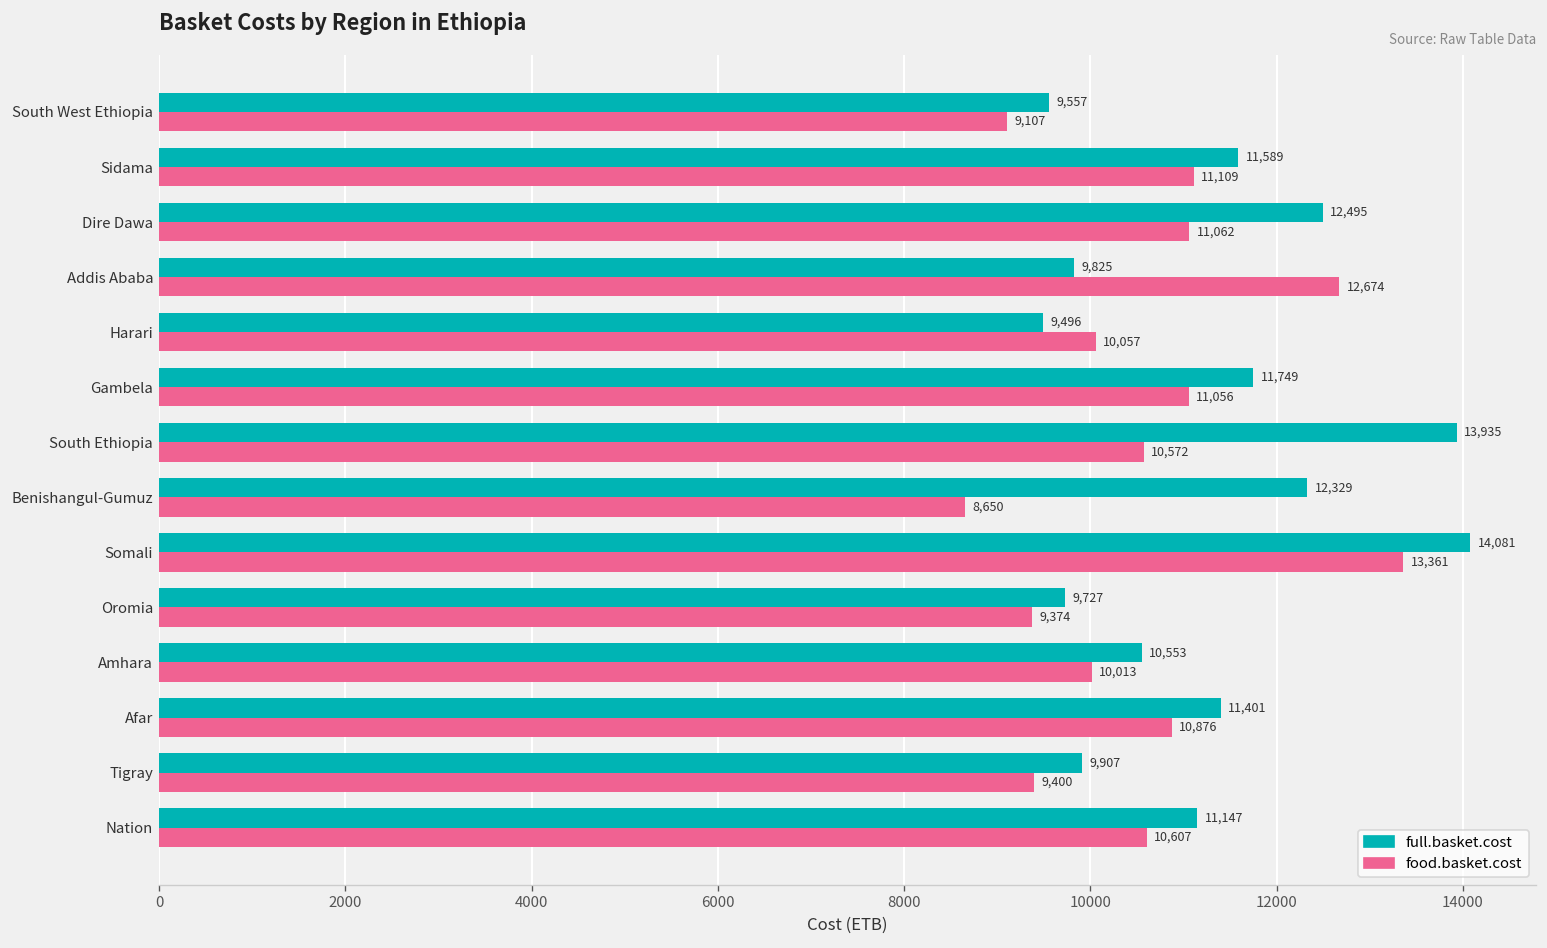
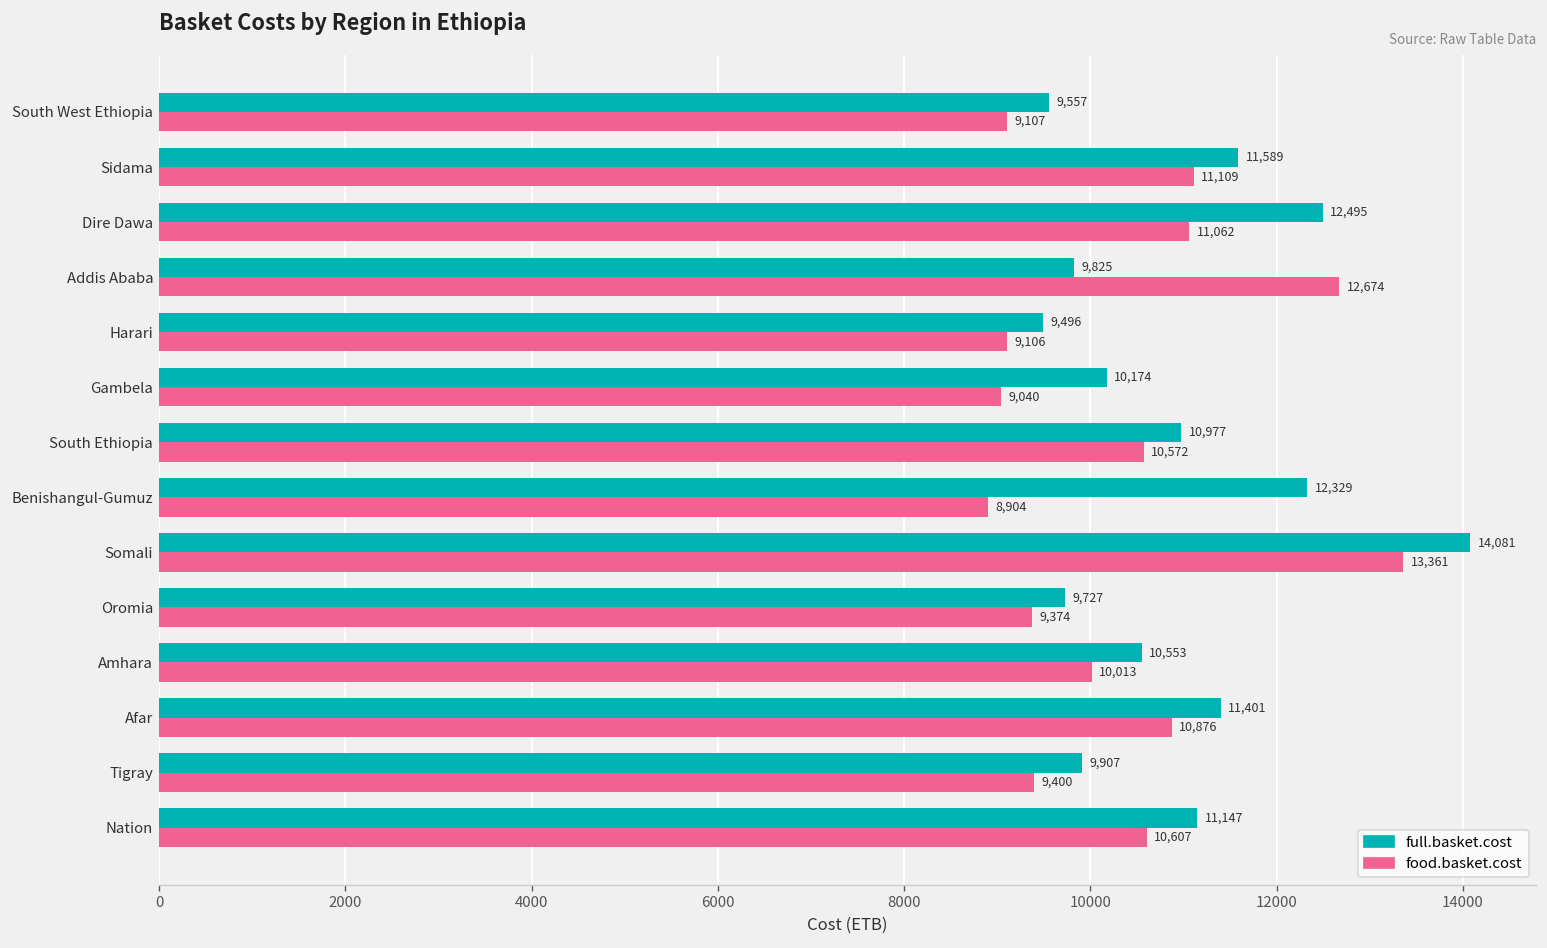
food.basket.cost, Harari: 10,057 -> 9,106
full.basket.cost, Gambela: 11,749 -> 10,174
food.basket.cost, Gambela: 11,056 -> 9,040
full.basket.cost, South Ethiopia: 13,935 -> 10,977
food.basket.cost, Benishangul-Gumuz: 8,650 -> 8,904
